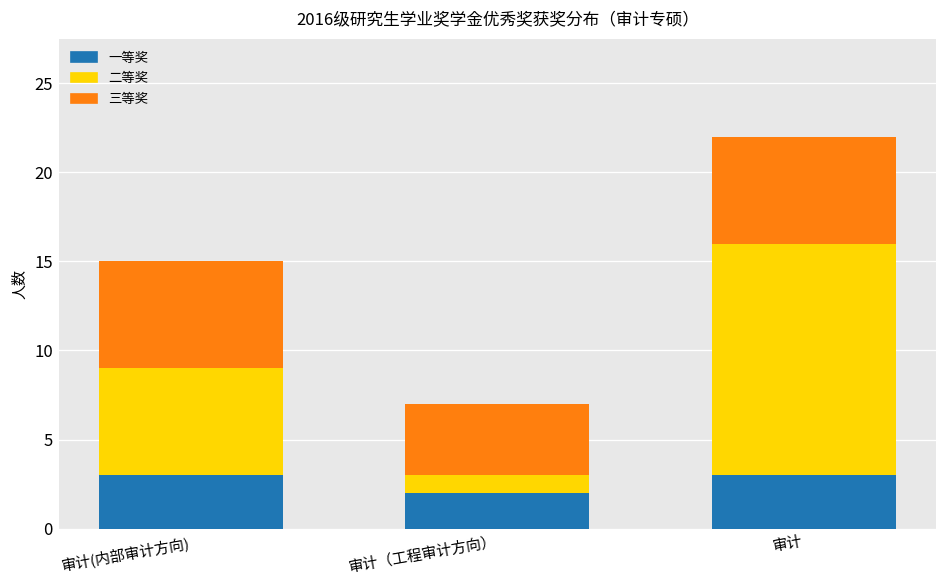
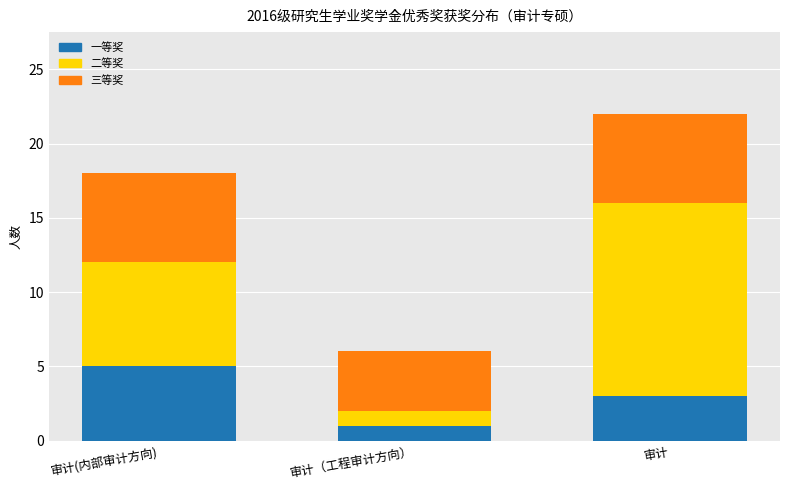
一等奖, 审计(内部审计方向): 3 -> 5
二等奖, 审计(内部审计方向): 6 -> 7
一等奖, 审计（工程审计方向）: 2 -> 1
